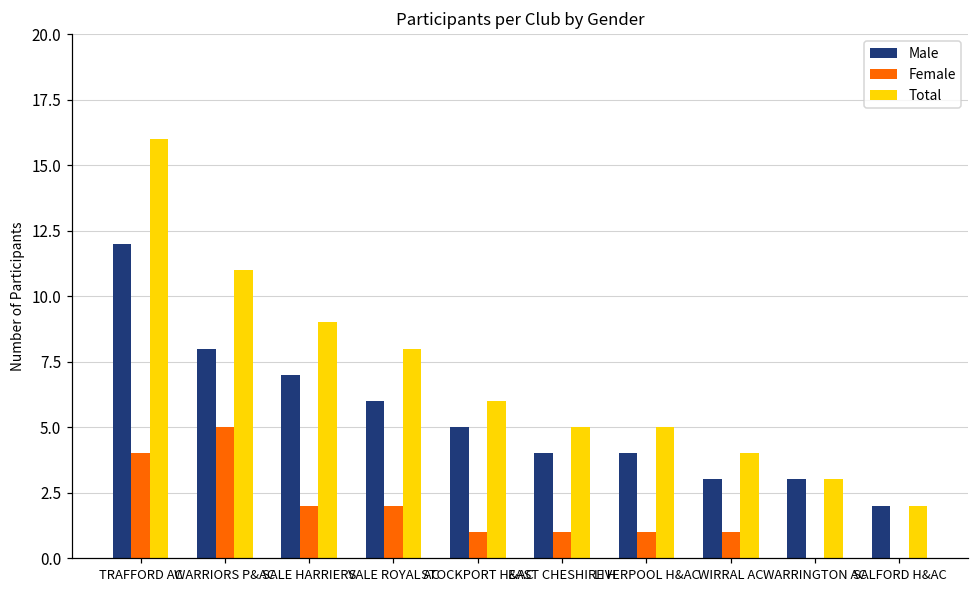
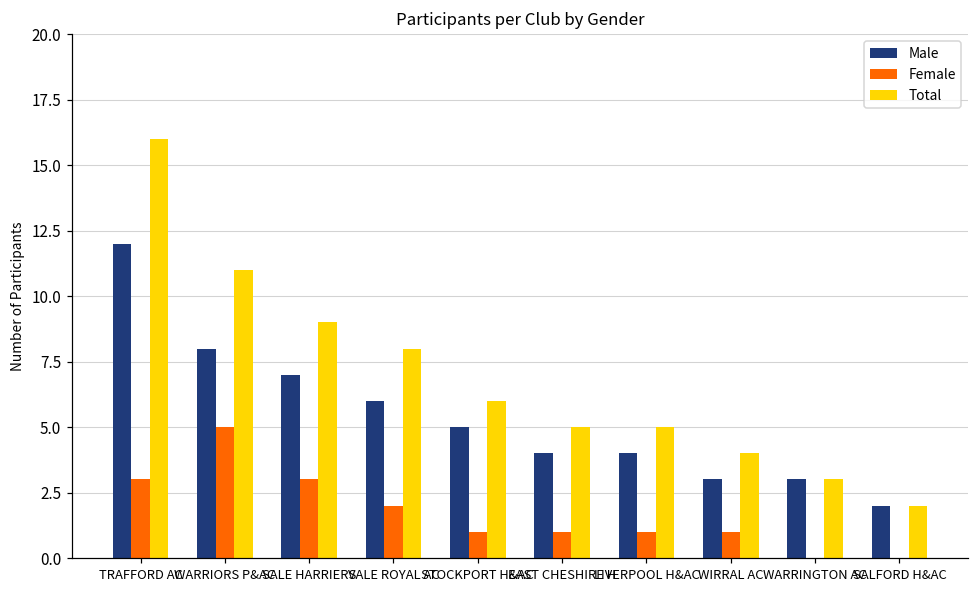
Female, TRAFFORD AC: 4 -> 3
Female, SALE HARRIERS: 2 -> 3
